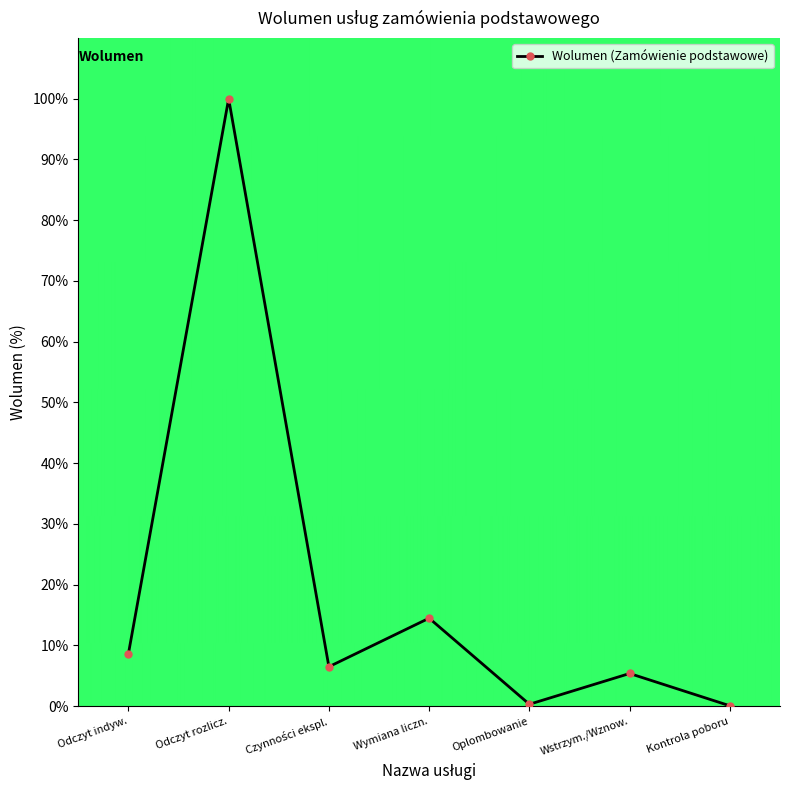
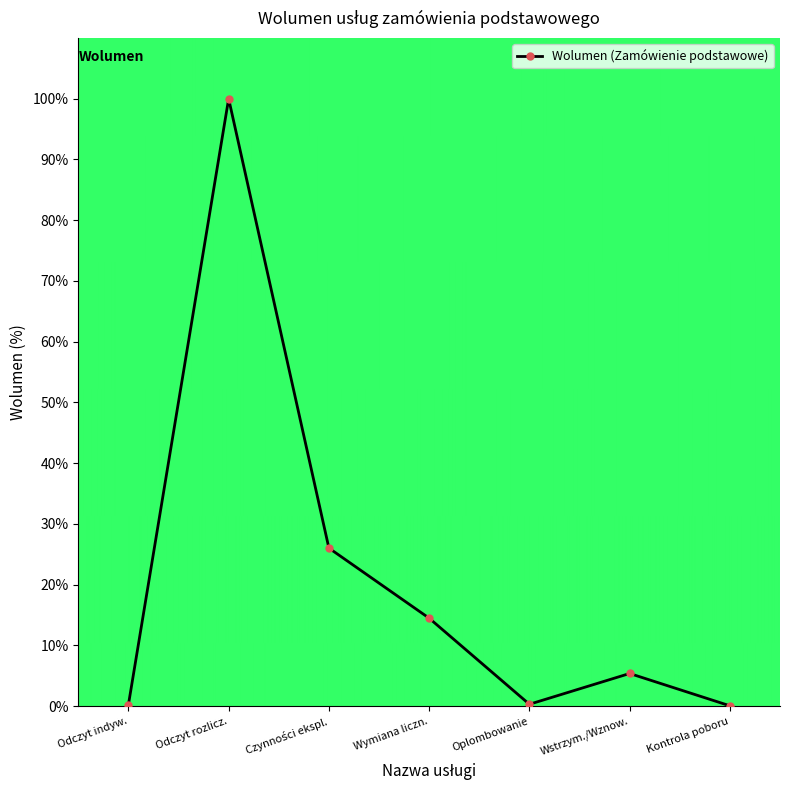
Odczyt indyw.: 9% -> 0%
Czynności ekspl.: 6% -> 26%
